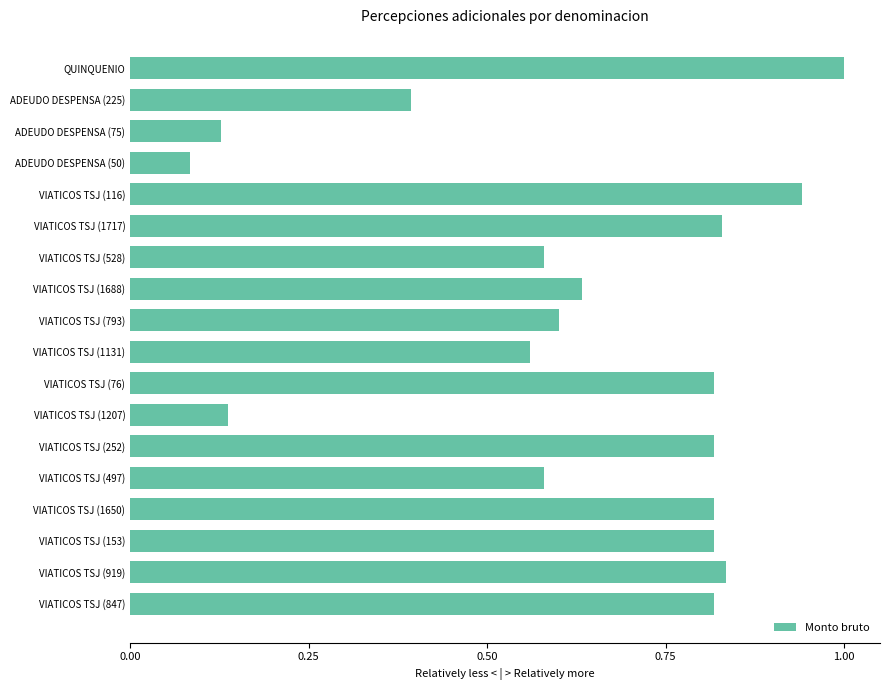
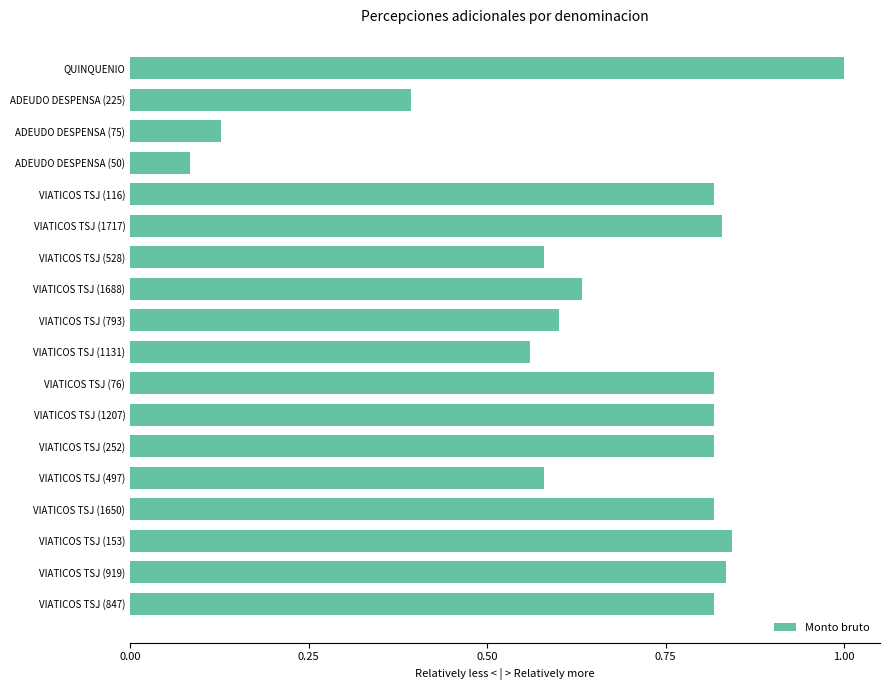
VIATICOS TSJ (116): 0.94 -> 0.82
VIATICOS TSJ (1207): 0.14 -> 0.82
VIATICOS TSJ (153): 0.82 -> 0.84
